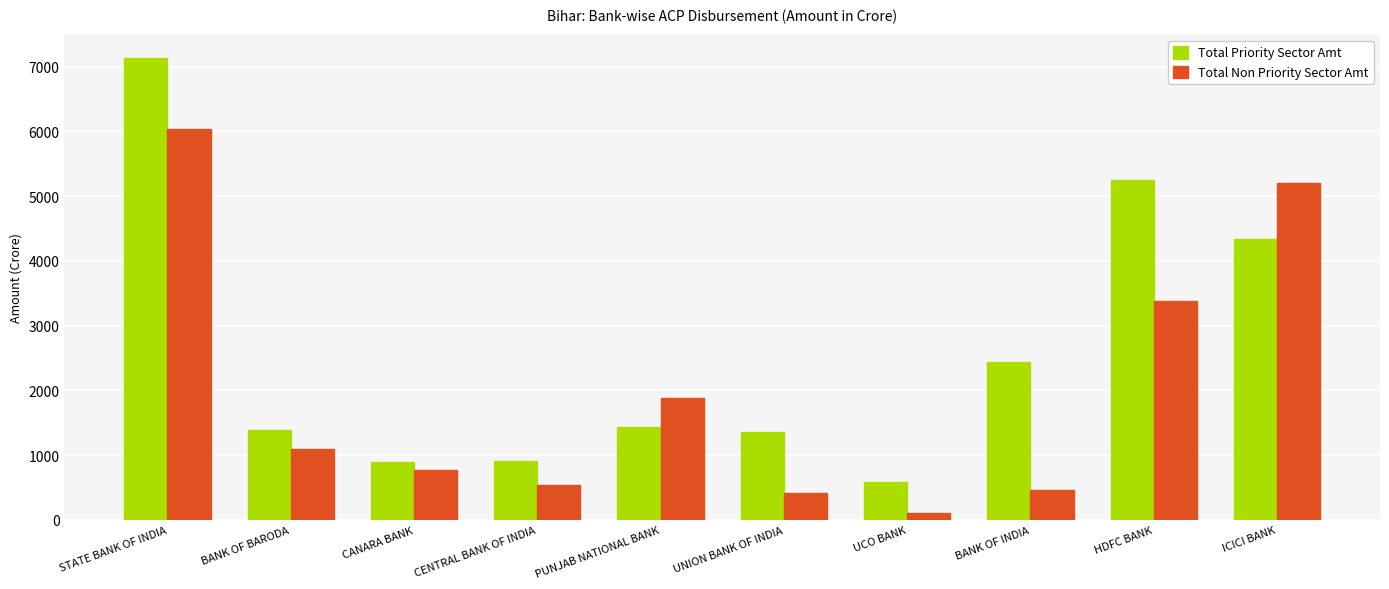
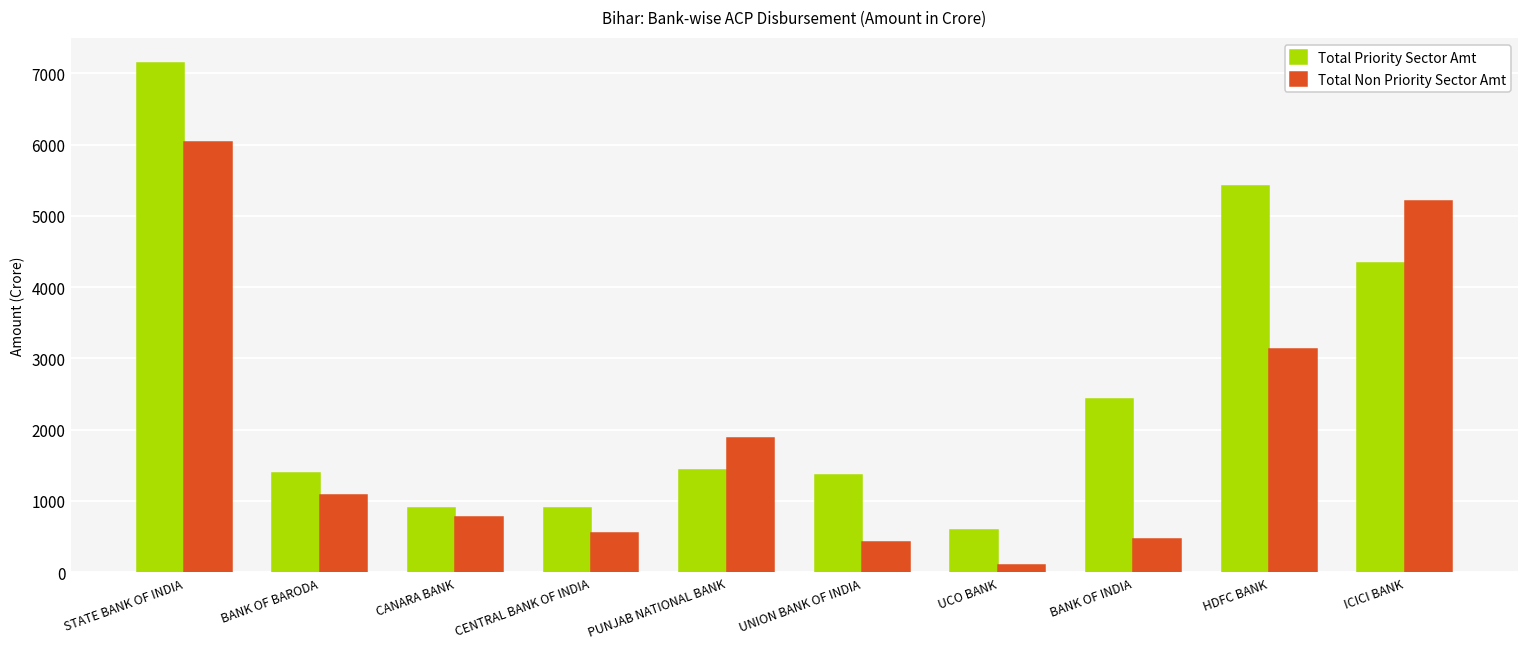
Total Priority Sector Amt, HDFC BANK: 5200 -> 5400
Total Non Priority Sector Amt, HDFC BANK: 3400 -> 3100
